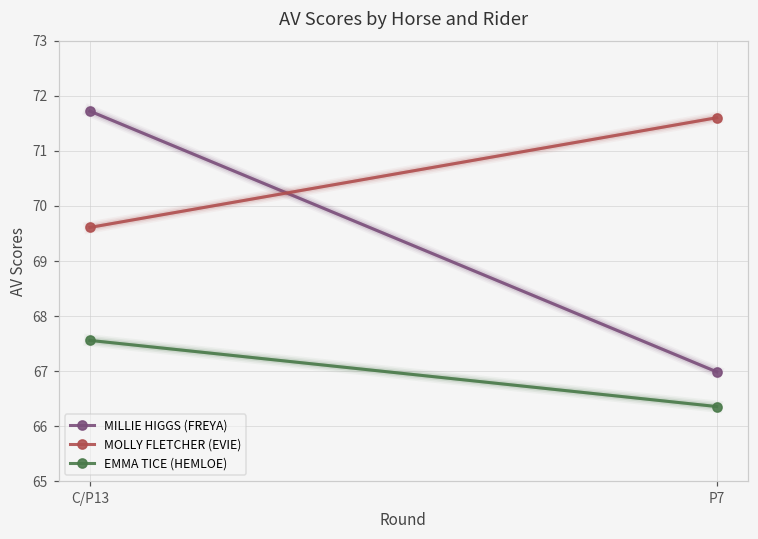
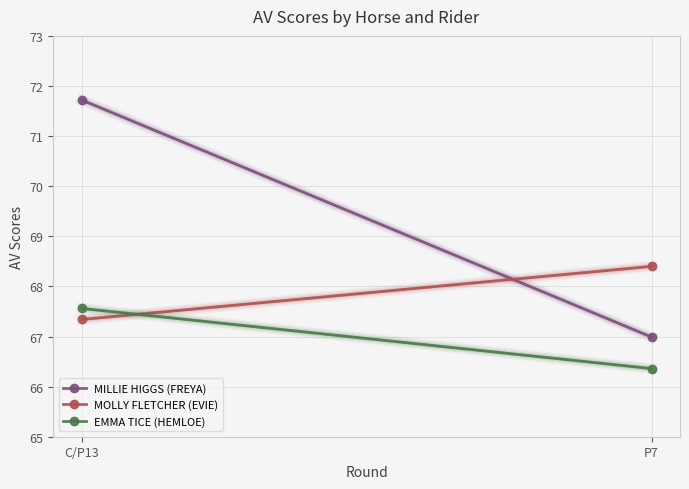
MOLLY FLETCHER (EVIE), C/P13: 69.6 -> 67.3
MOLLY FLETCHER (EVIE), P7: 71.6 -> 68.4
